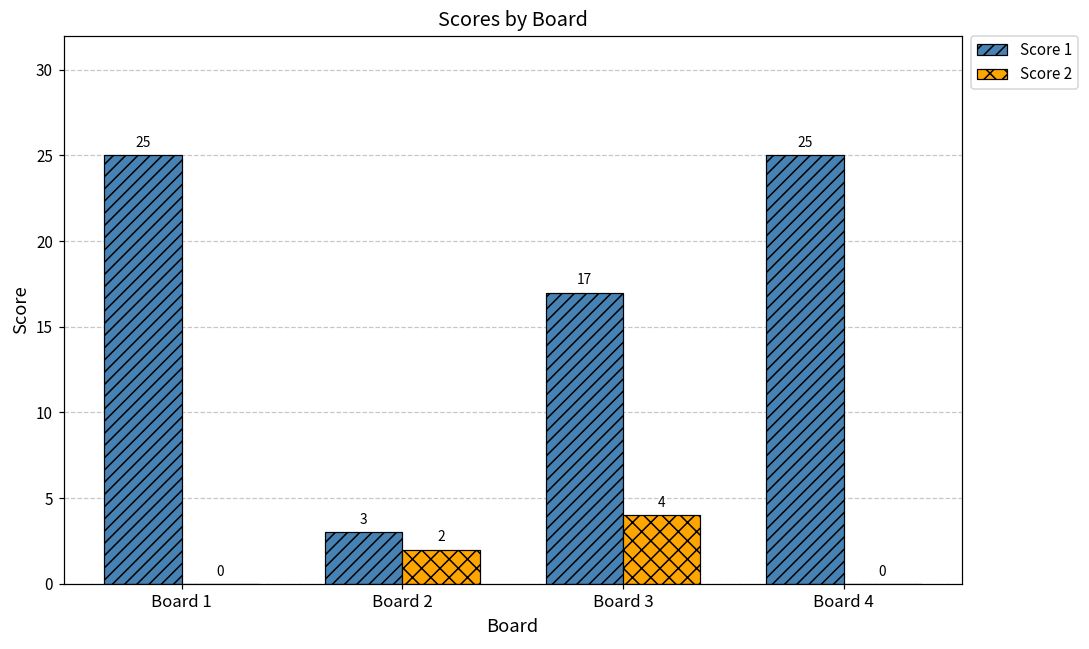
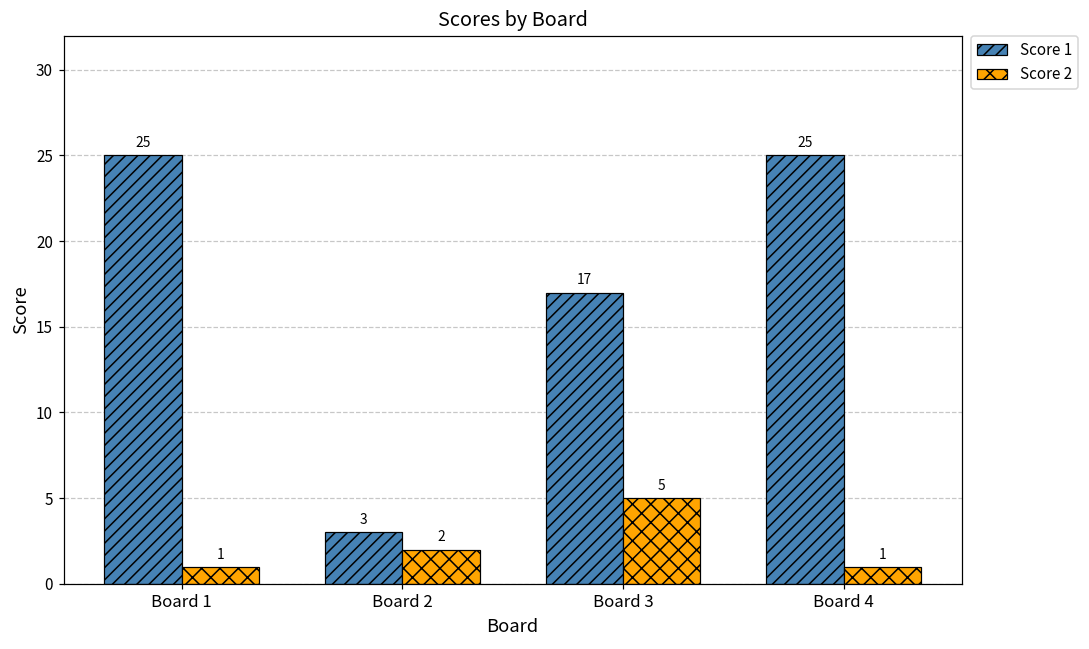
Score 2, Board 1: 0 -> 1
Score 2, Board 3: 4 -> 5
Score 2, Board 4: 0 -> 1
